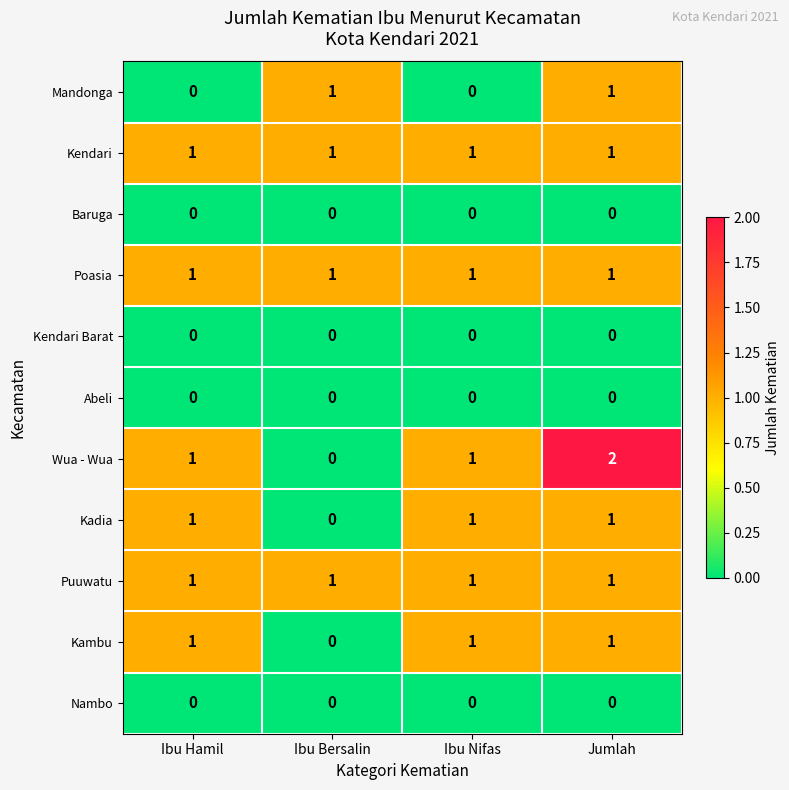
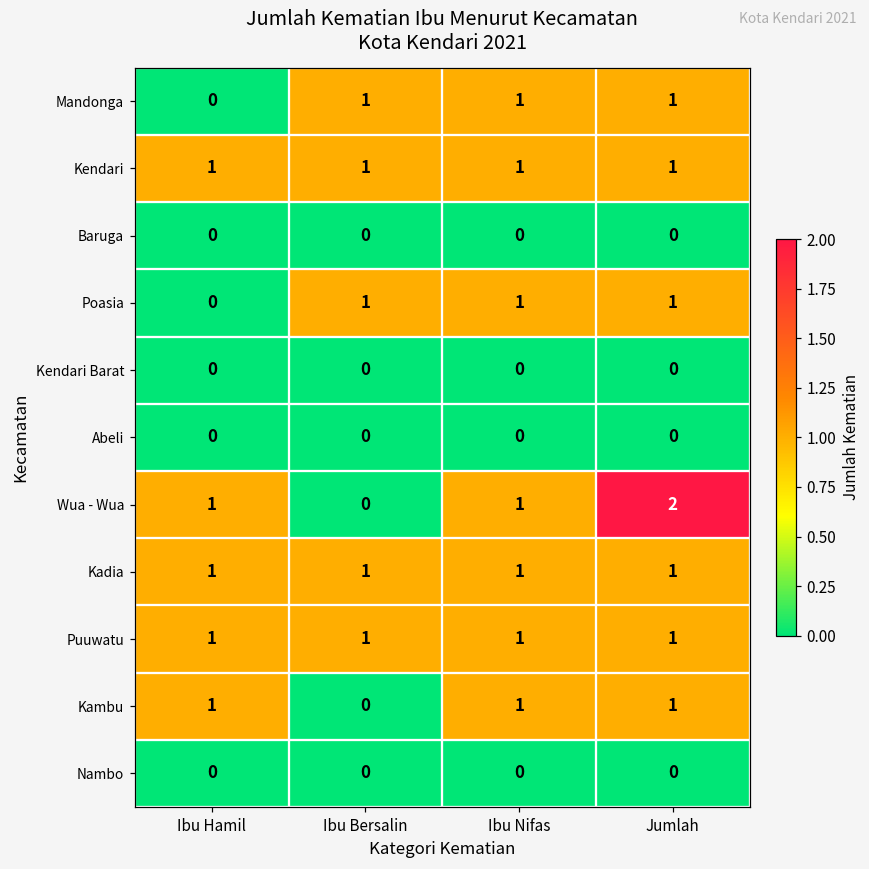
Mandonga, Ibu Nifas: 0 -> 1
Poasia, Ibu Hamil: 1 -> 0
Kadia, Ibu Bersalin: 0 -> 1
